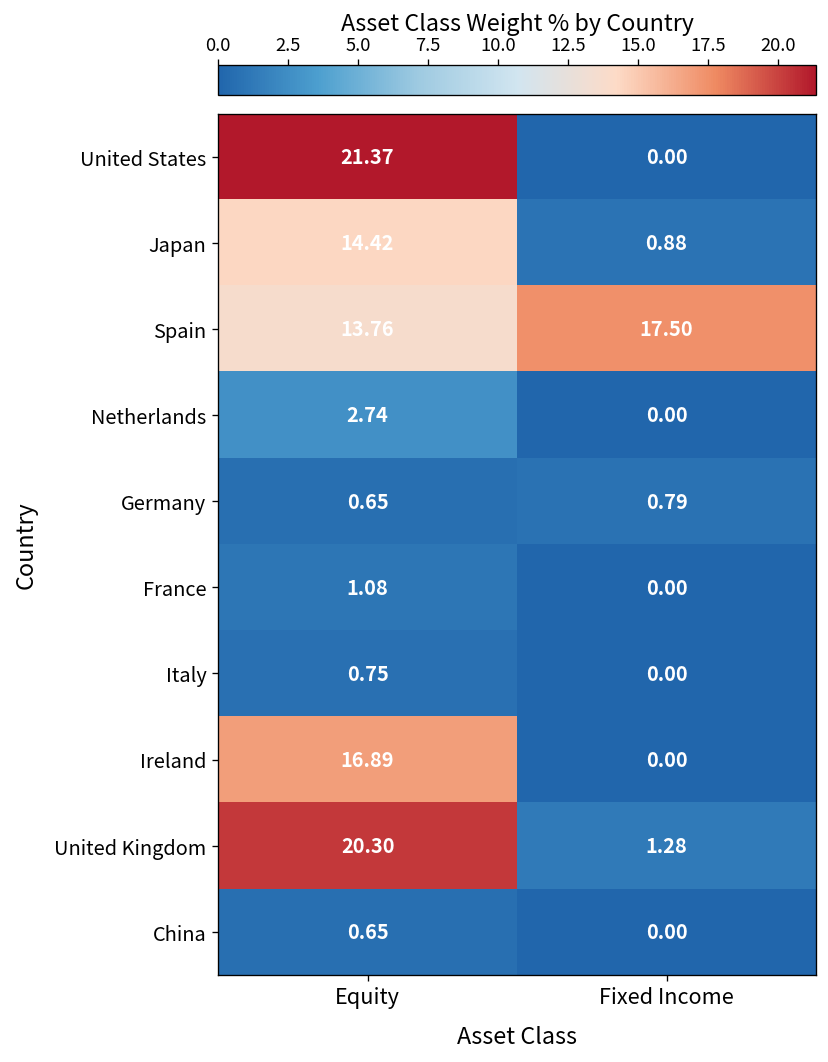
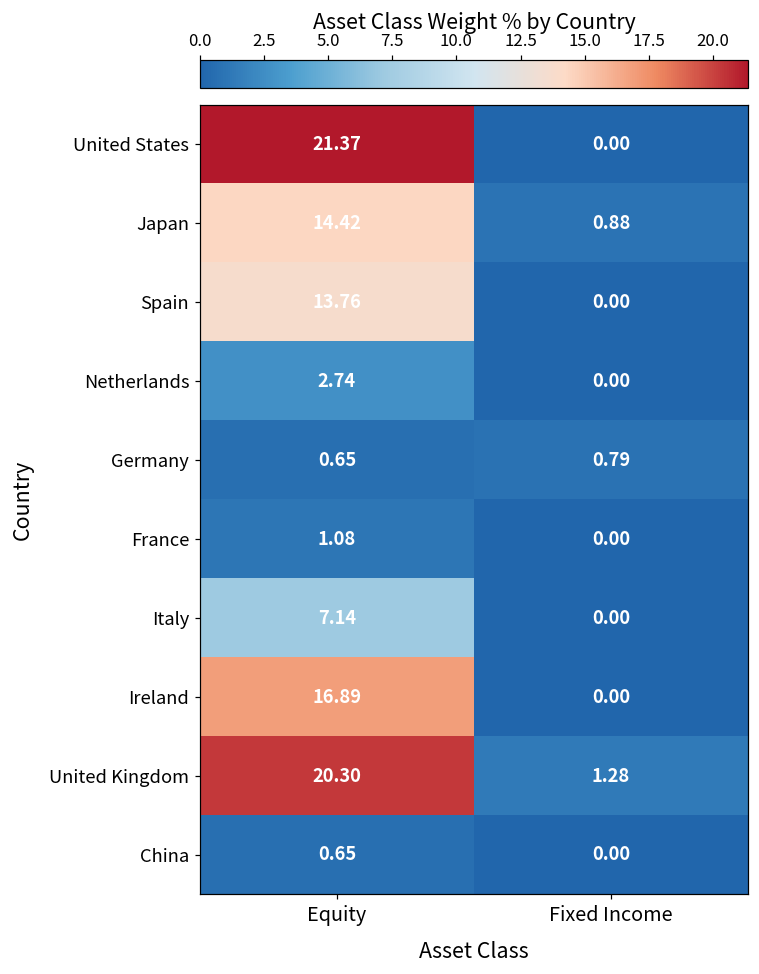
Spain, Fixed Income: 17.50 -> 0.00
Italy, Equity: 0.75 -> 7.14
